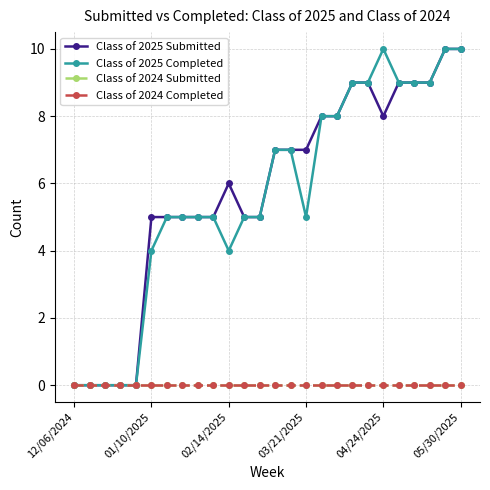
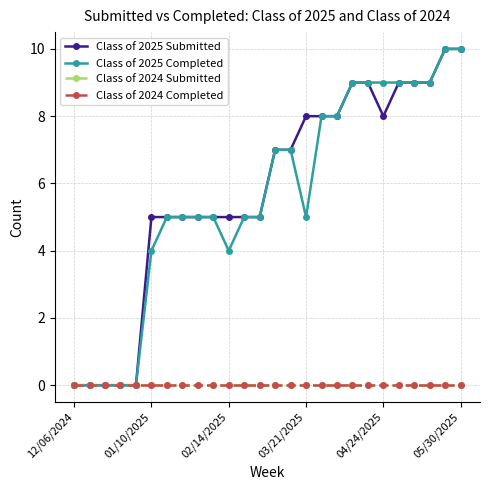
Class of 2025 Submitted, 02/14/2025: 6 -> 5
Class of 2025 Submitted, 03/21/2025: 7 -> 8
Class of 2025 Completed, 04/24/2025: 10 -> 9
